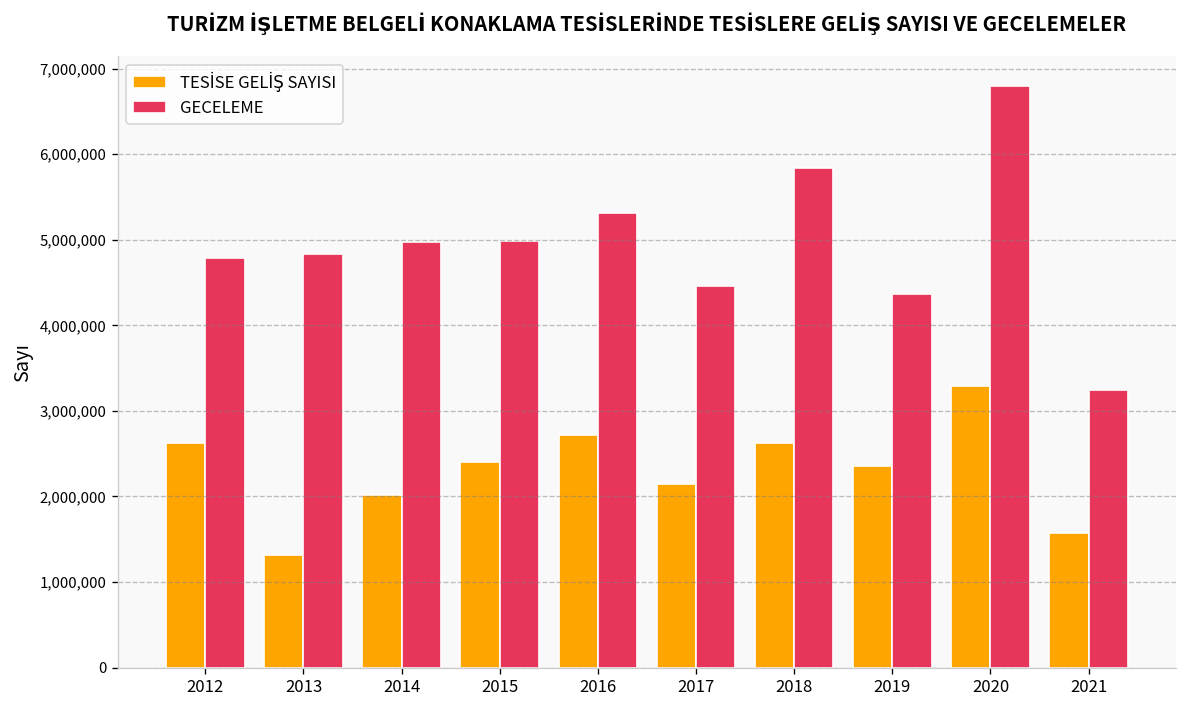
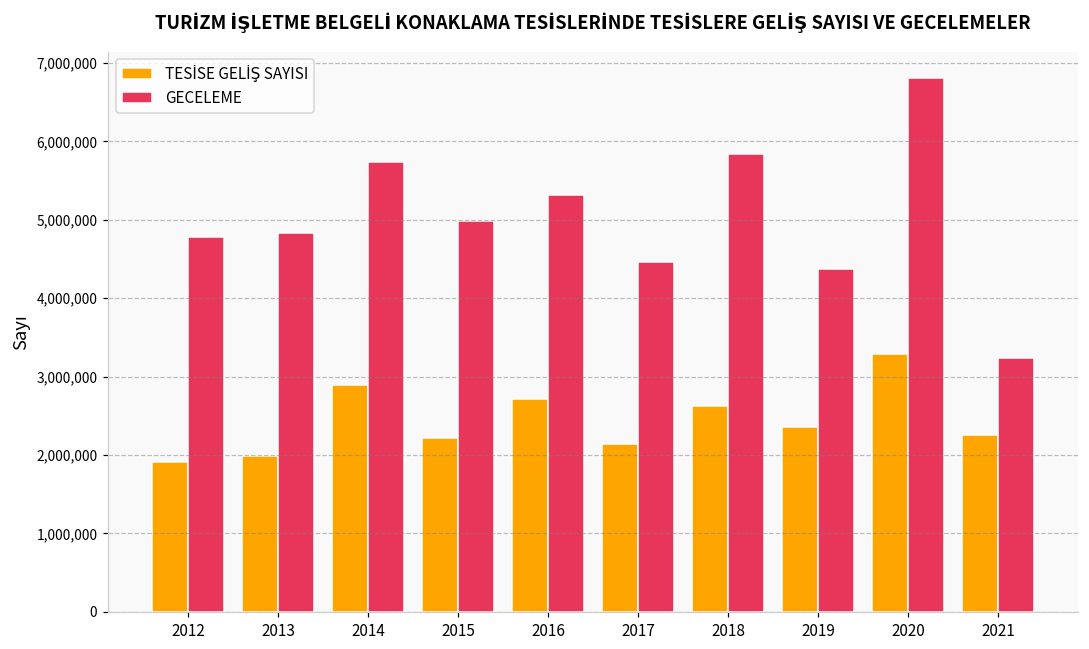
TESİSE GELİŞ SAYISI, 2012: 2,600,000 -> 1,900,000
TESİSE GELİŞ SAYISI, 2013: 1,300,000 -> 2,000,000
TESİSE GELİŞ SAYISI, 2014: 2,000,000 -> 2,900,000
GECELEME, 2014: 5,000,000 -> 5,700,000
TESİSE GELİŞ SAYISI, 2015: 2,400,000 -> 2,200,000
TESİSE GELİŞ SAYISI, 2021: 1,600,000 -> 2,300,000
